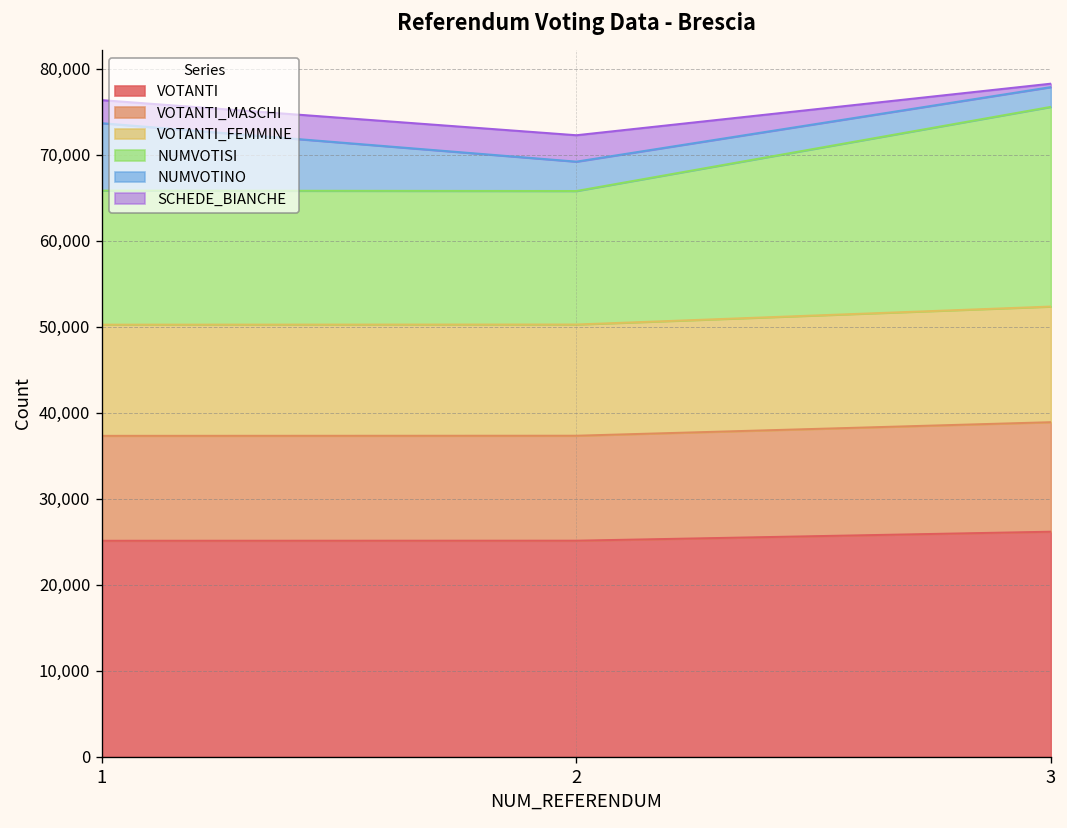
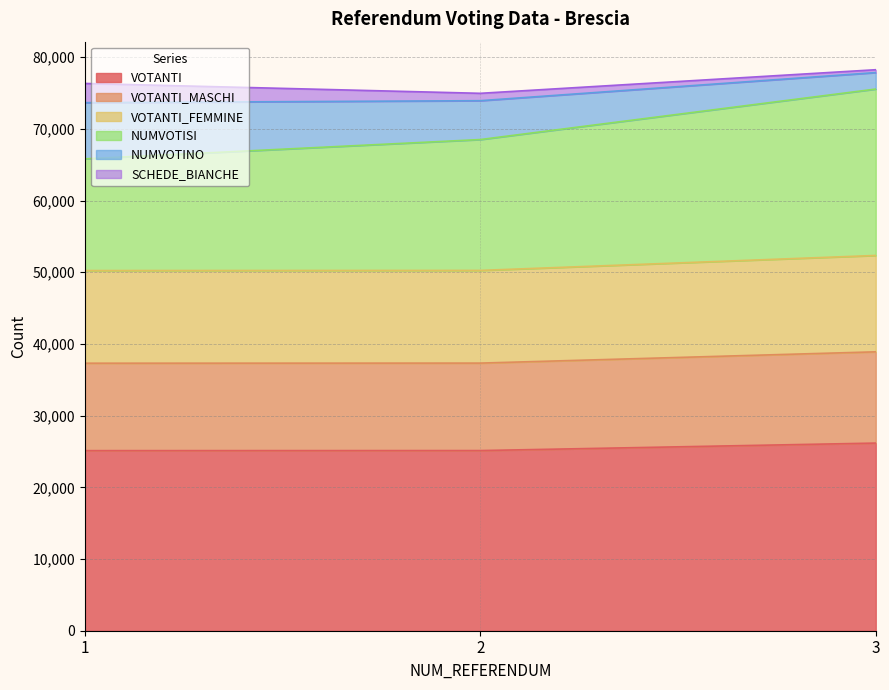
NUMVOTISI, 2: 16,000 -> 18,000
NUMVOTINO, 2: 3,000 -> 5,000
SCHEDE_BIANCHE, 2: 3,000 -> 1,000
